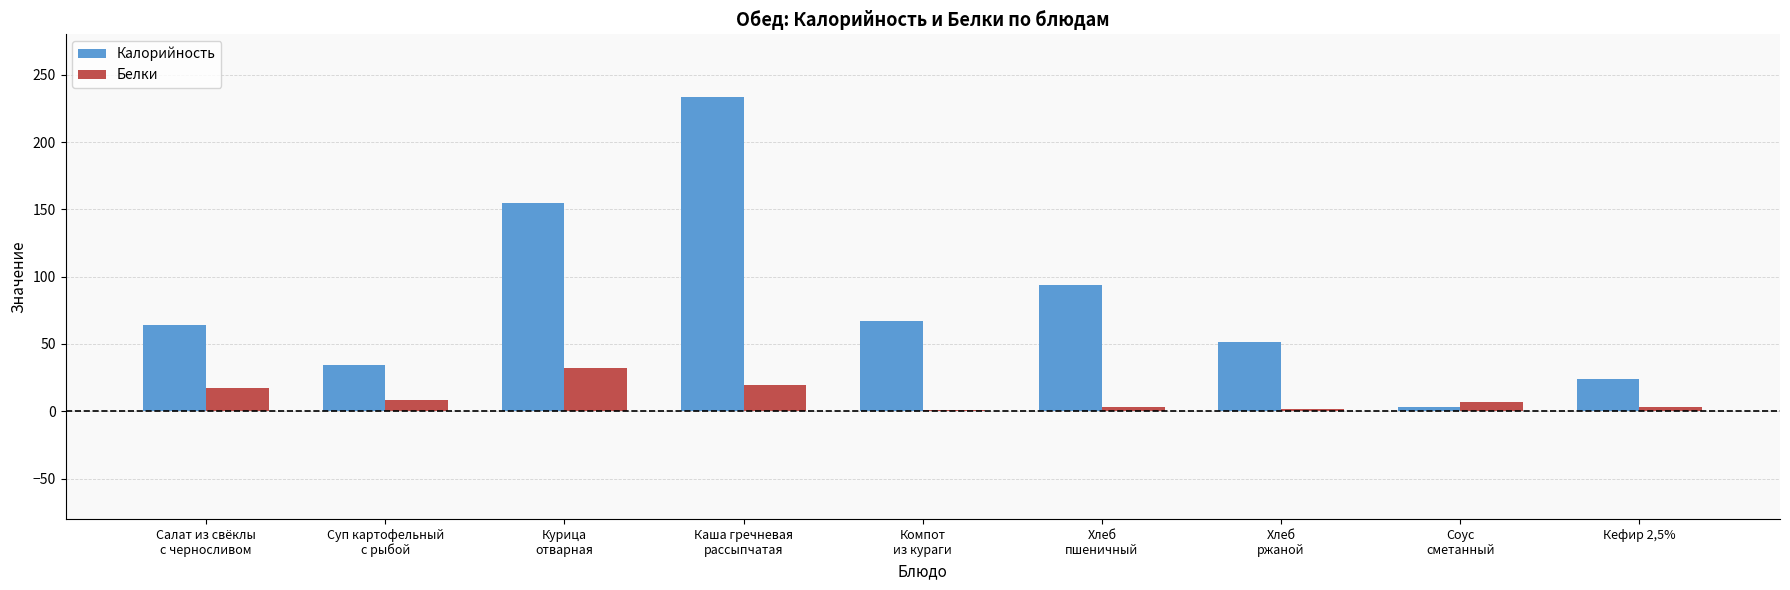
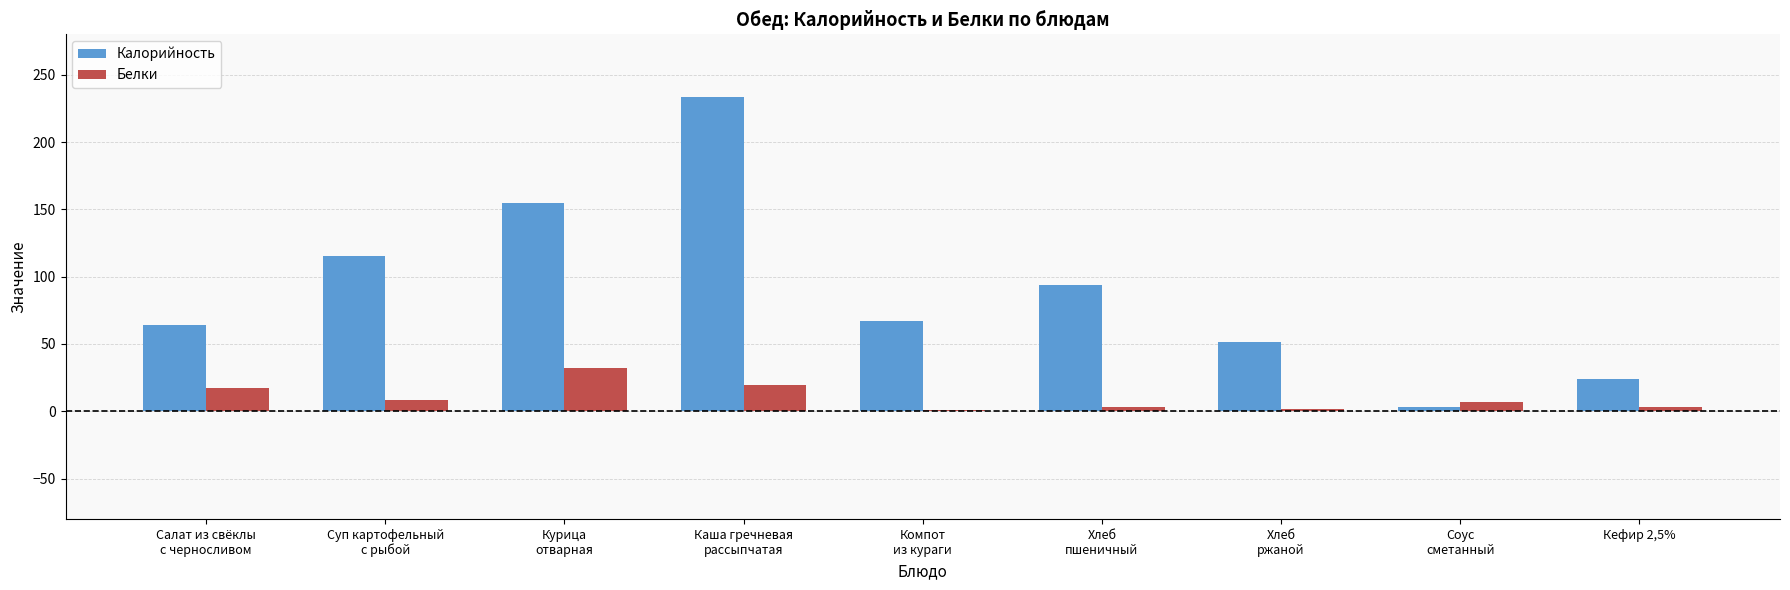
Калорийность, Суп картофельный с рыбой: 34 -> 115
